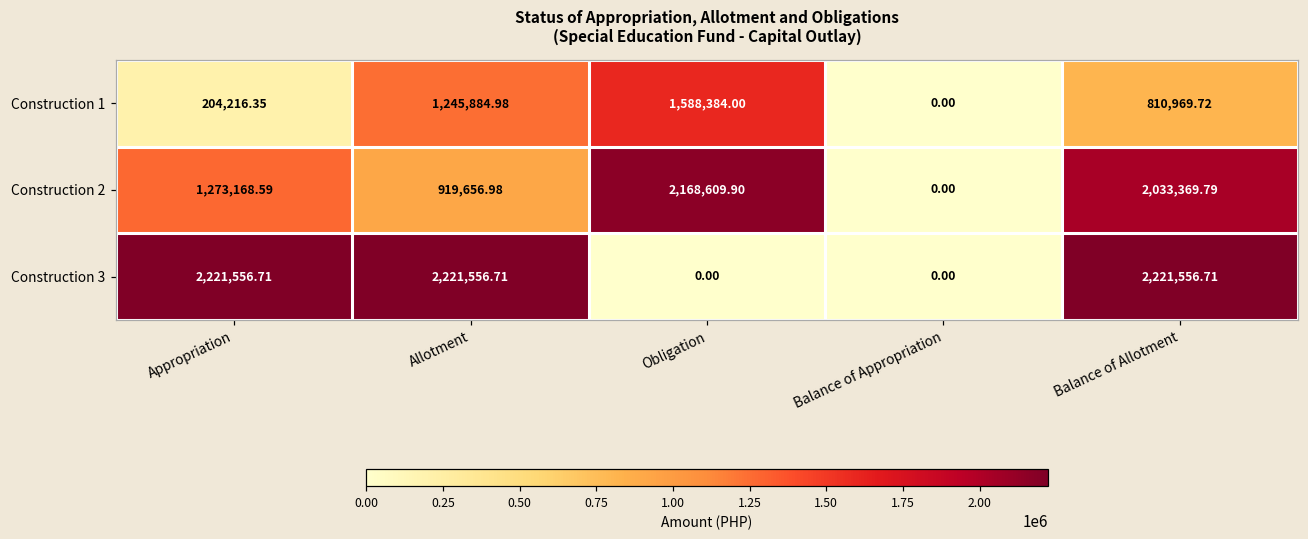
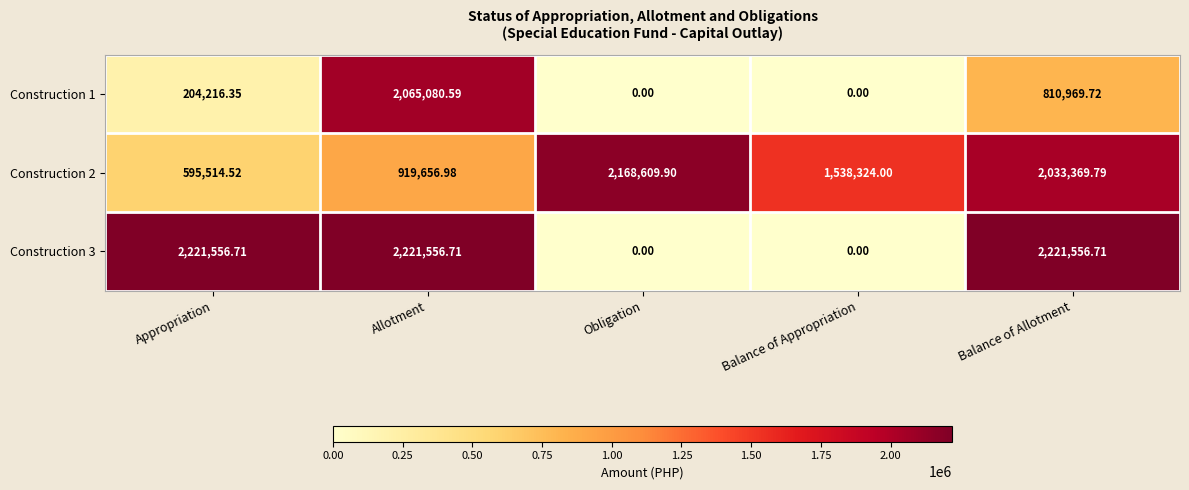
Construction 1, Allotment: 1,245,884.98 -> 2,065,080.59
Construction 1, Obligation: 1,588,384.00 -> 0.00
Construction 2, Appropriation: 1,273,168.59 -> 595,514.52
Construction 2, Balance of Appropriation: 0.00 -> 1,538,324.00
